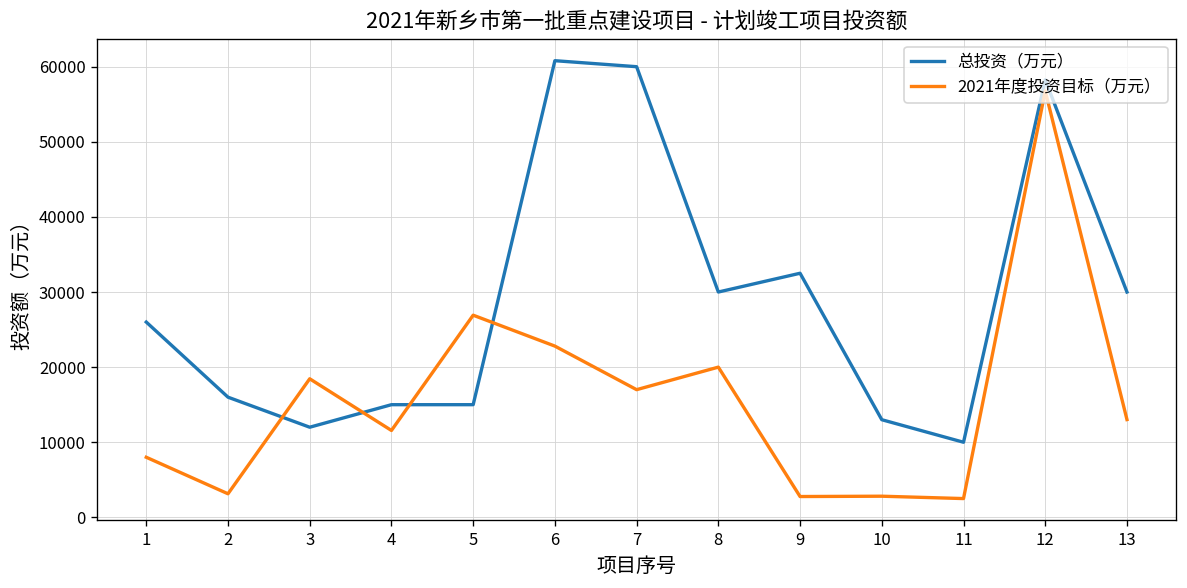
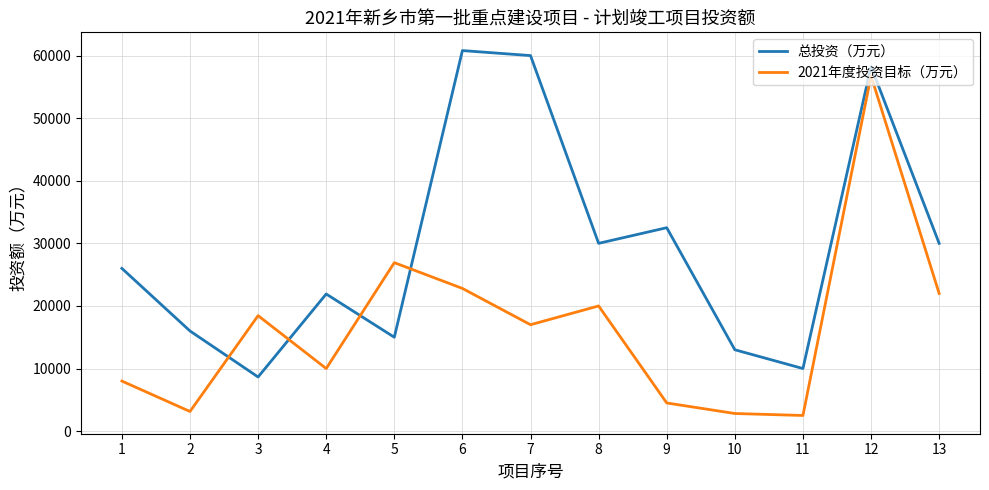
总投资（万元）, 3: 12000 -> 9000
总投资（万元）, 4: 15000 -> 22000
2021年度投资目标（万元）, 4: 12000 -> 10000
2021年度投资目标（万元）, 9: 3000 -> 5000
2021年度投资目标（万元）, 13: 13000 -> 22000
